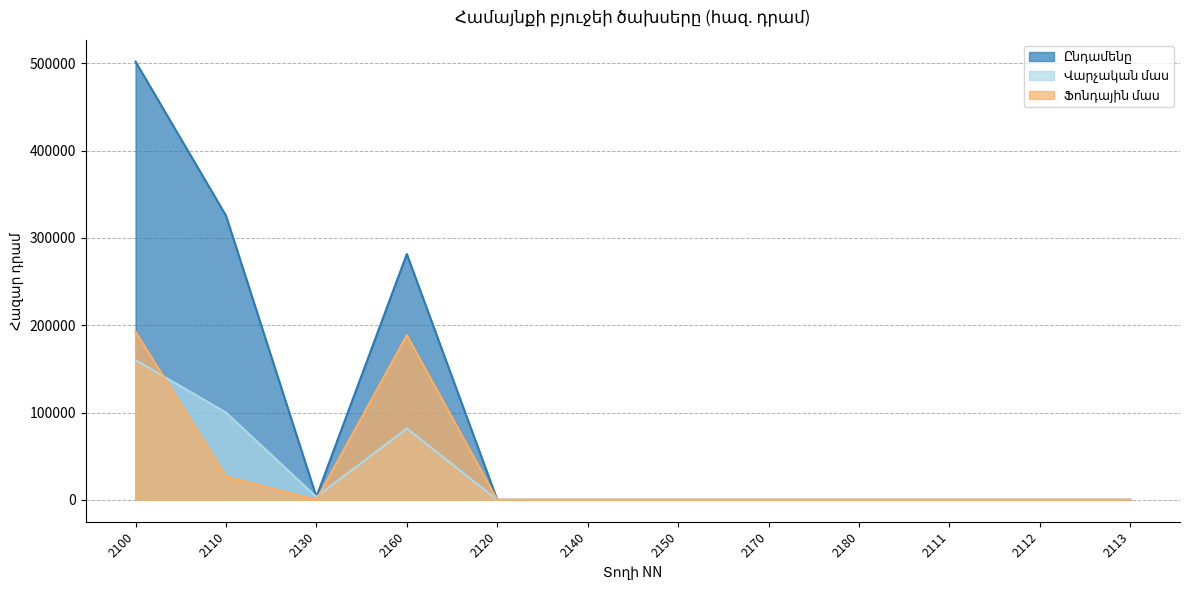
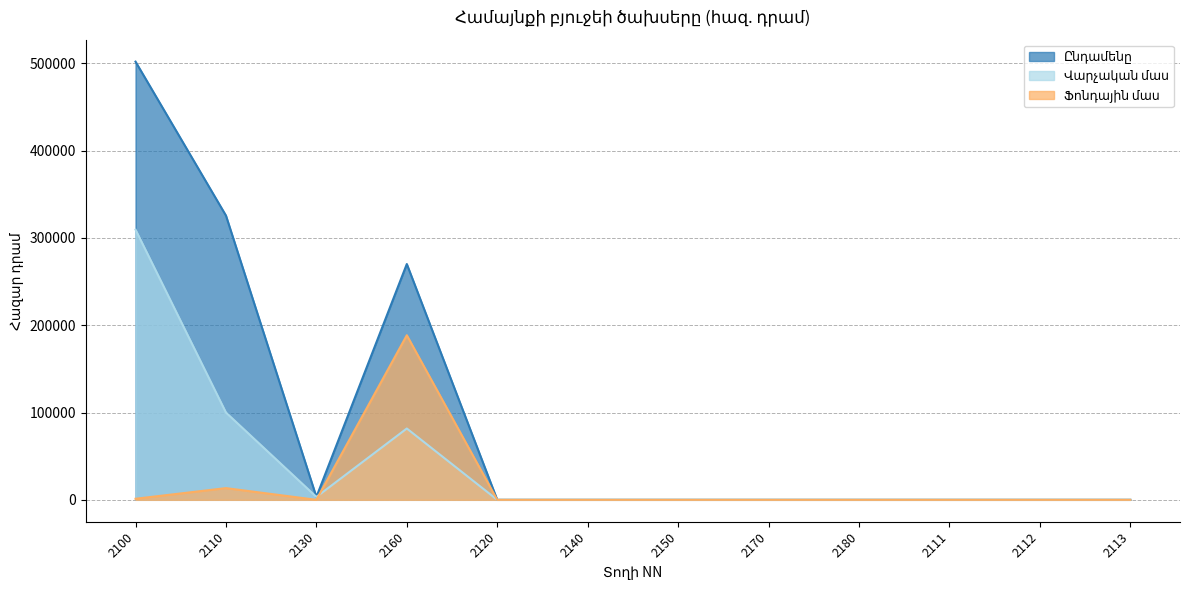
Վարչական մաս, 2100: 160000 -> 310000
Ֆոնդային մաս, 2100: 190000 -> 0
Ֆոնդային մաս, 2110: 30000 -> 10000
Ընդամենը, 2160: 280000 -> 270000
